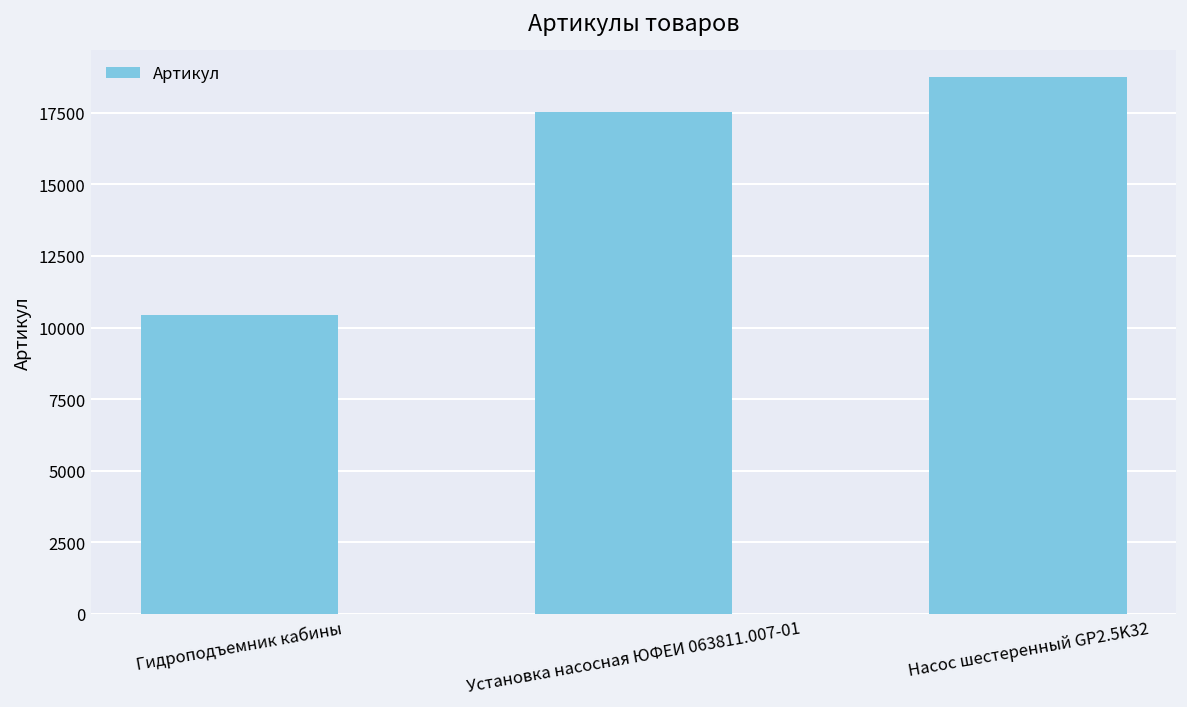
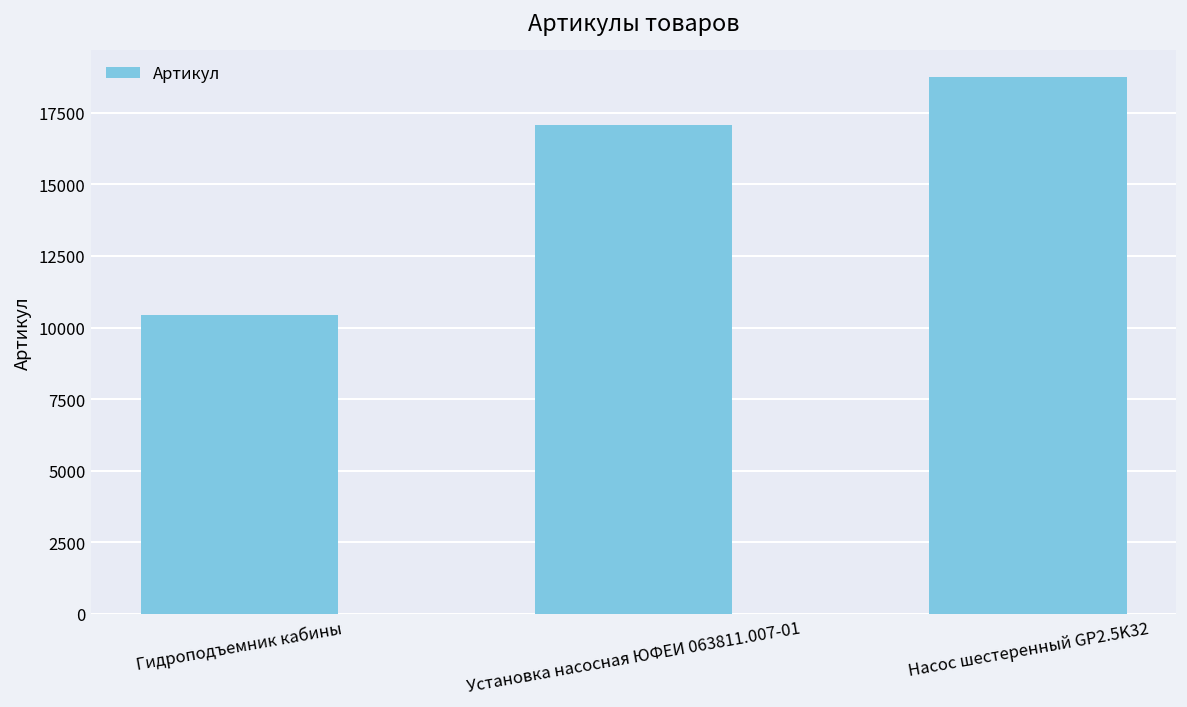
Установка насосная ЮФЕИ 063811.007-01: 17500 -> 17100
